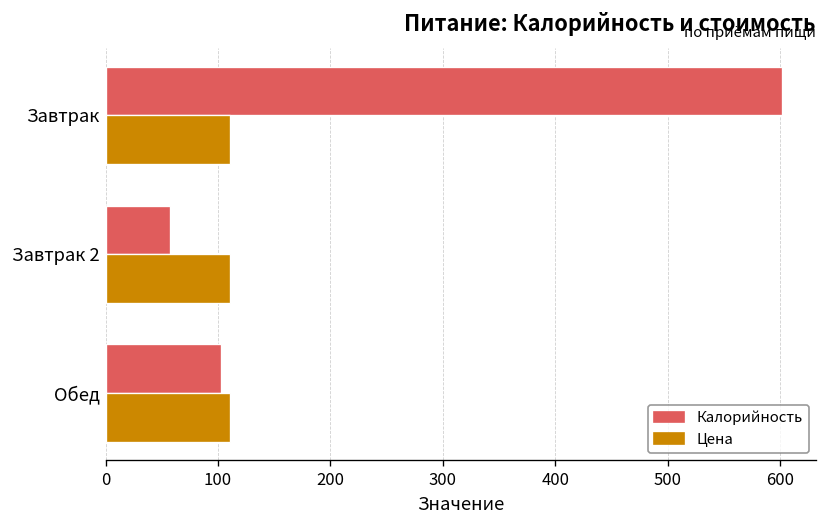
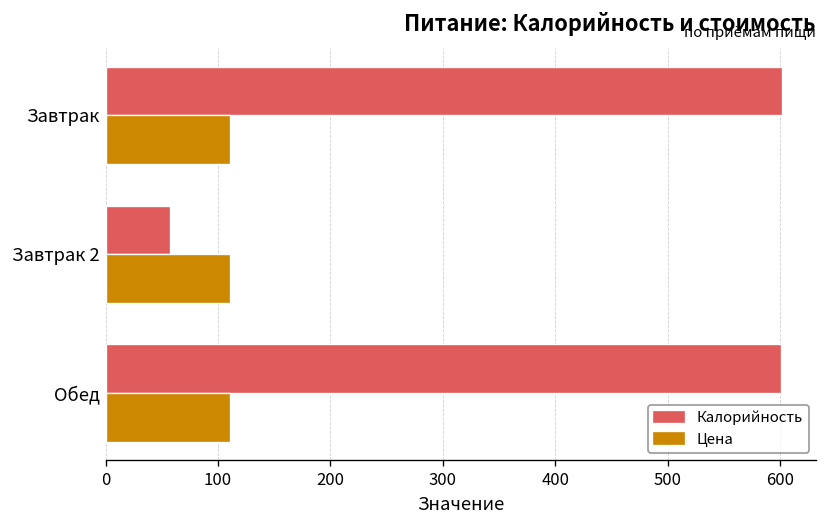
Калорийность, Обед: 100 -> 600
